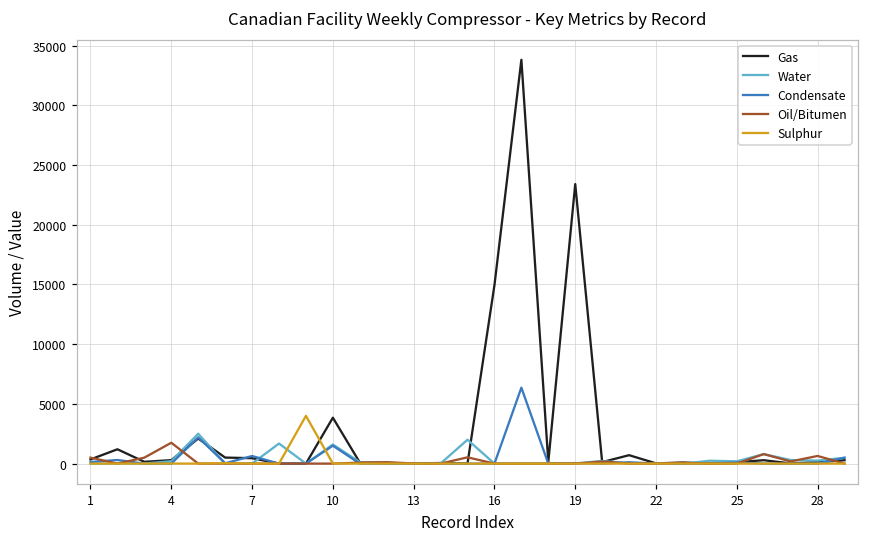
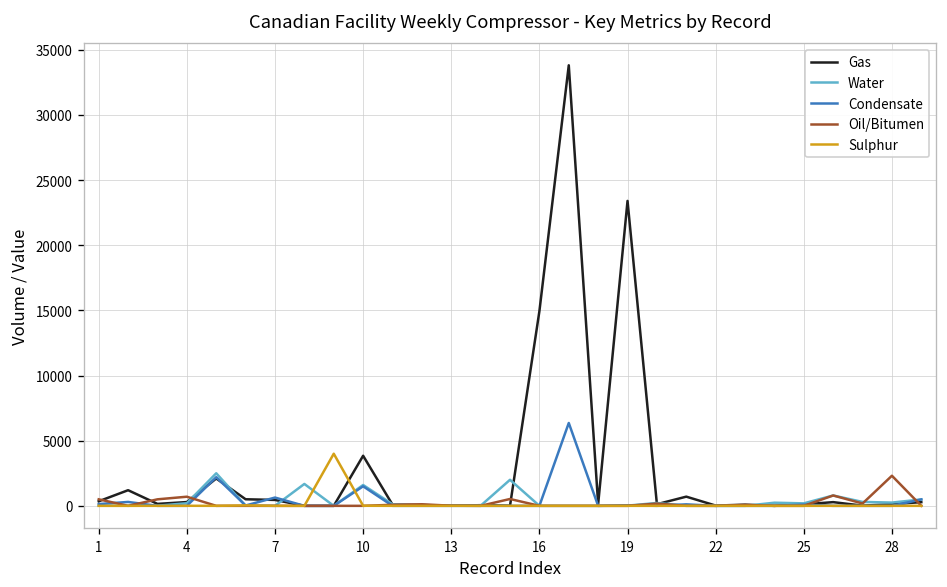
Oil/Bitumen, 4: 1700 -> 700
Oil/Bitumen, 28: 600 -> 2300
